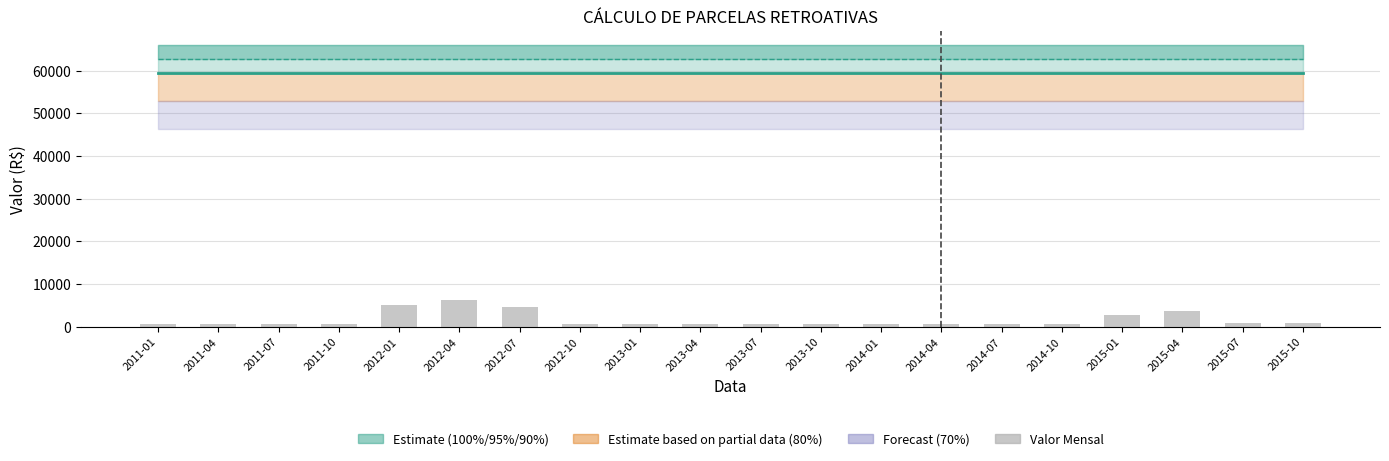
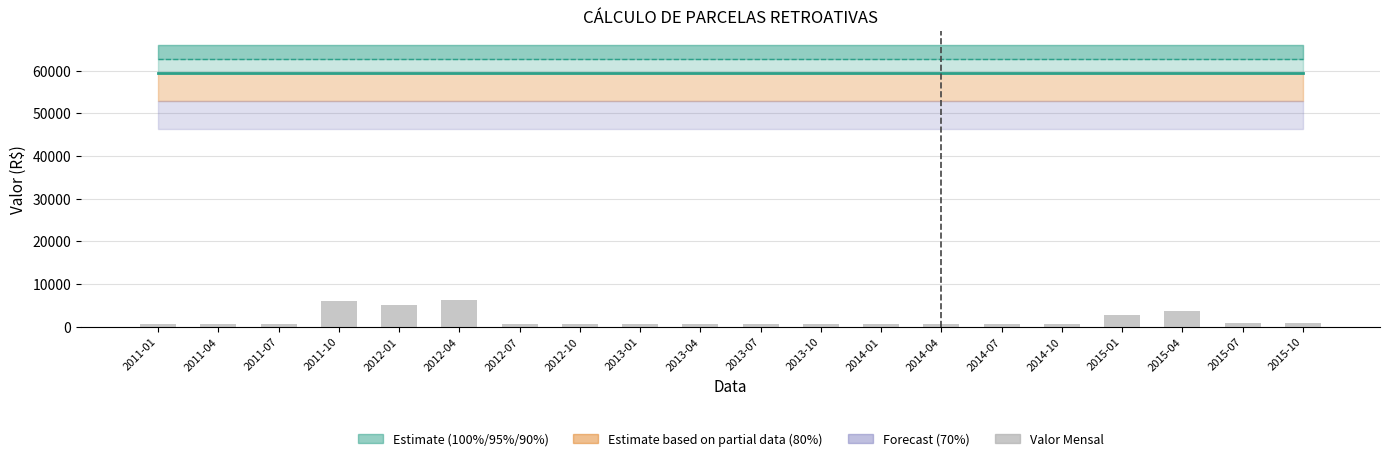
Valor Mensal, 2011-10: 1000 -> 6000
Valor Mensal, 2012-07: 5000 -> 1000
